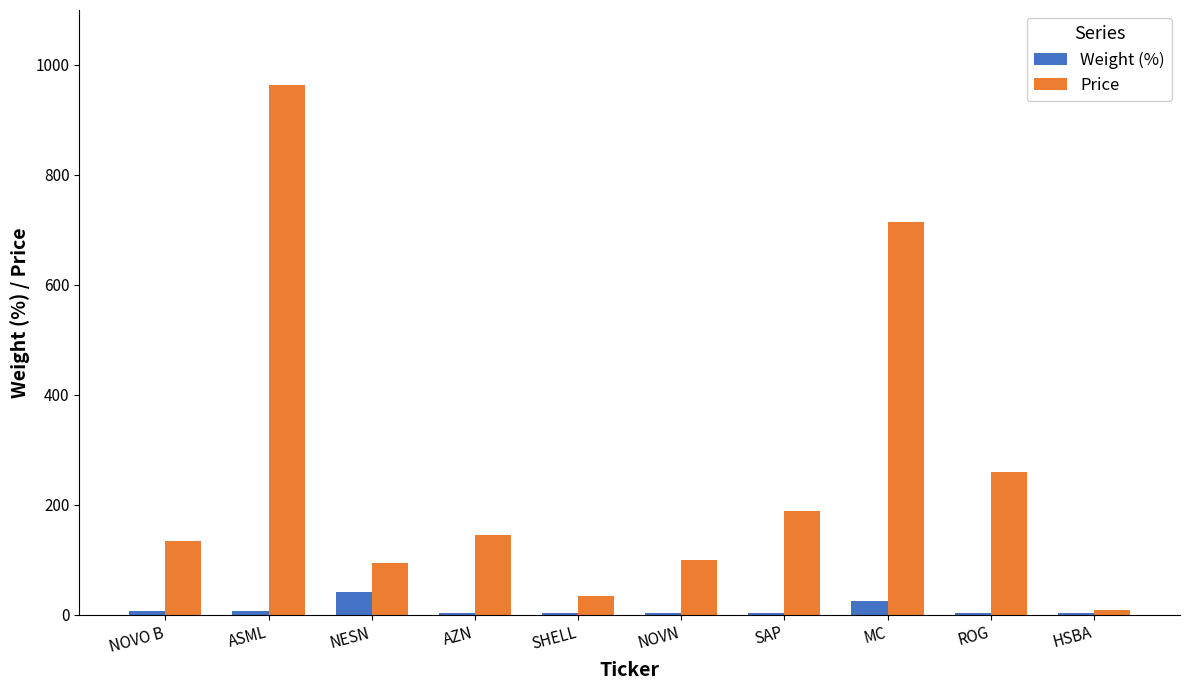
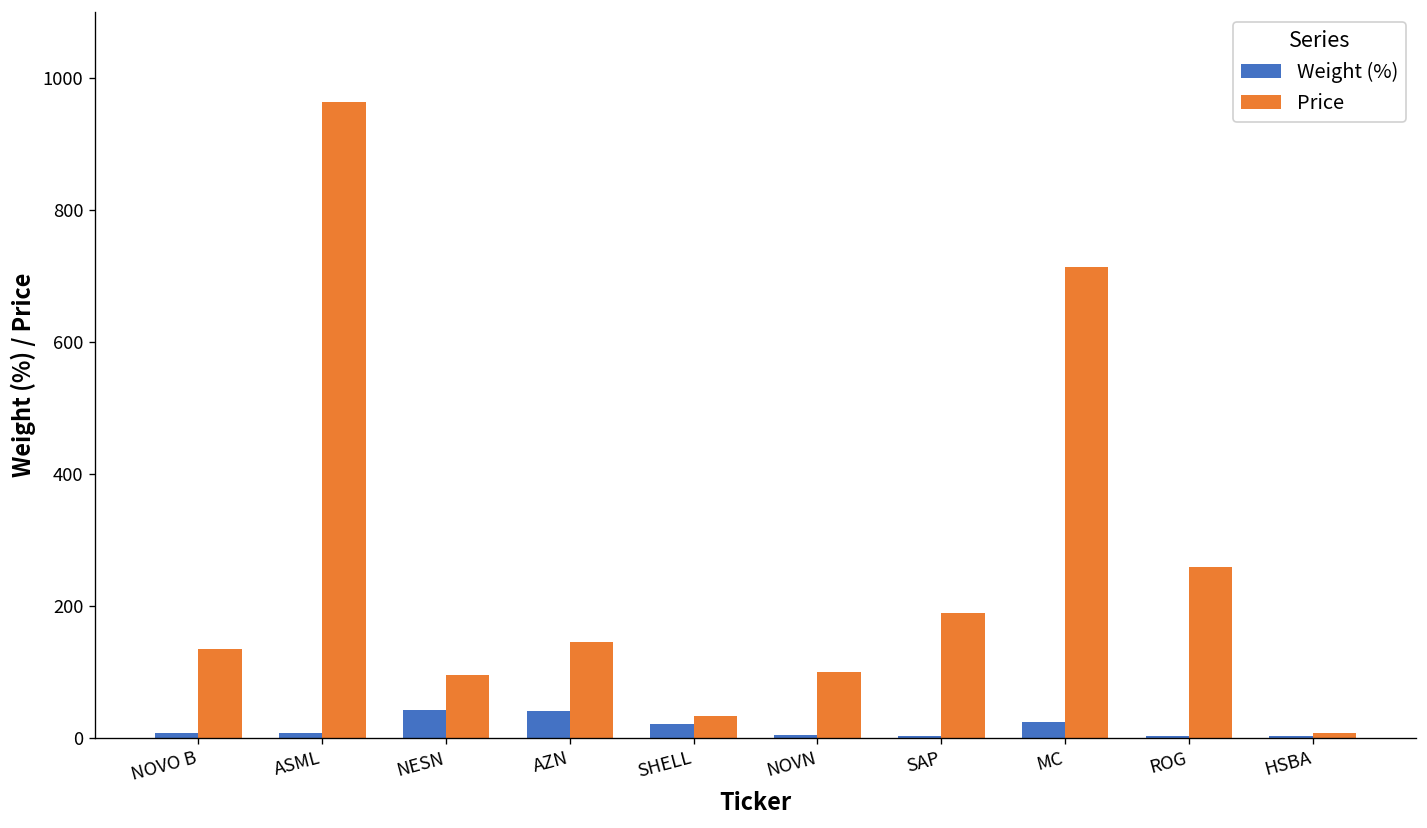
Weight (%), AZN: 0 -> 40
Weight (%), SHELL: 0 -> 20
